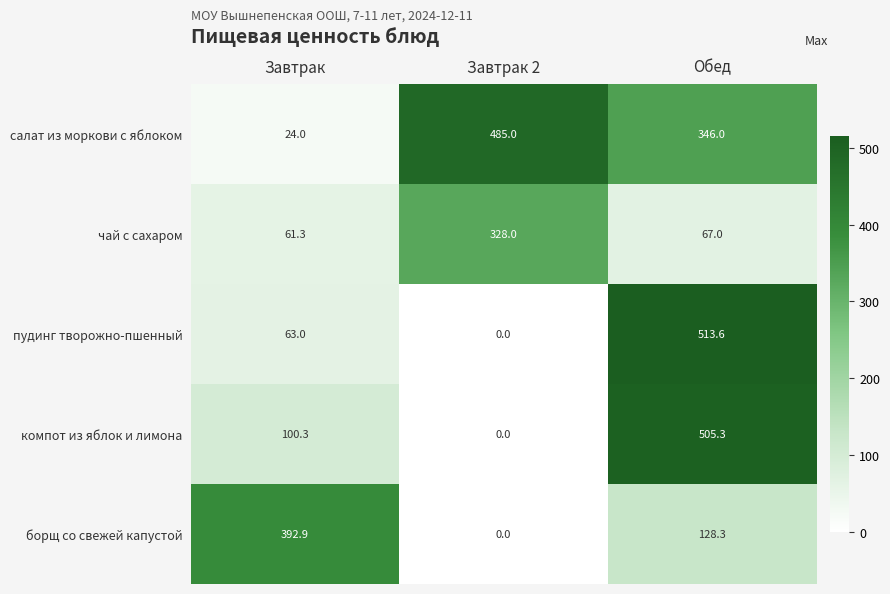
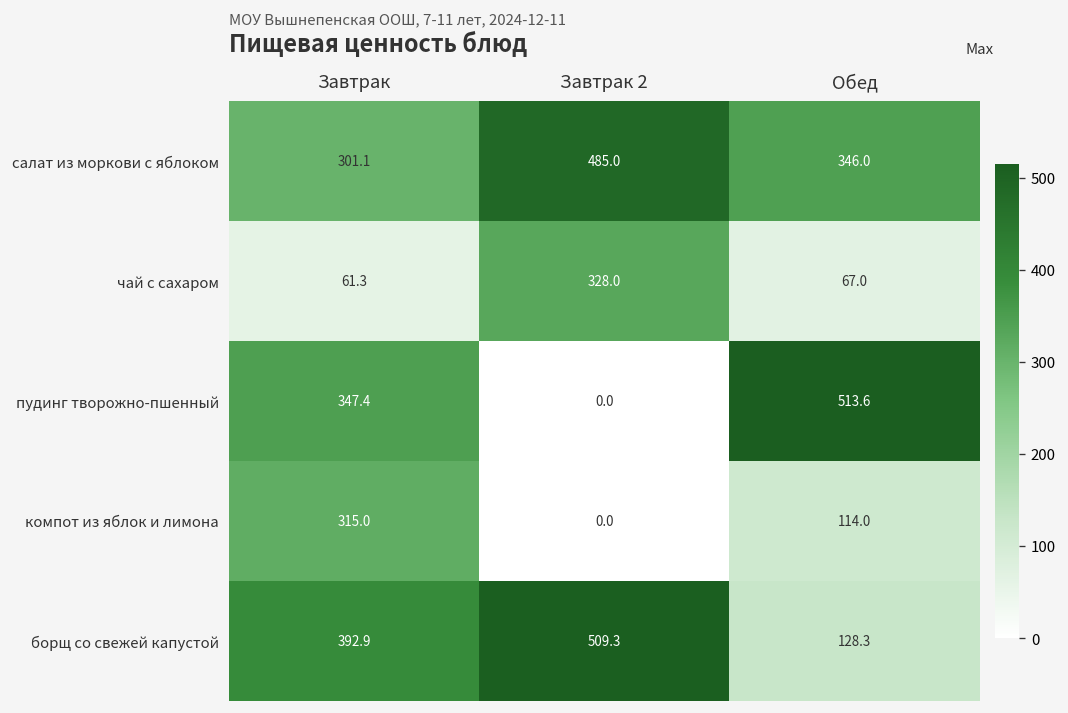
салат из моркови с яблоком, Завтрак: 24.0 -> 301.1
пудинг творожно-пшенный, Завтрак: 63.0 -> 347.4
компот из яблок и лимона, Завтрак: 100.3 -> 315.0
компот из яблок и лимона, Обед: 505.3 -> 114.0
борщ со свежей капустой, Завтрак 2: 0.0 -> 509.3
